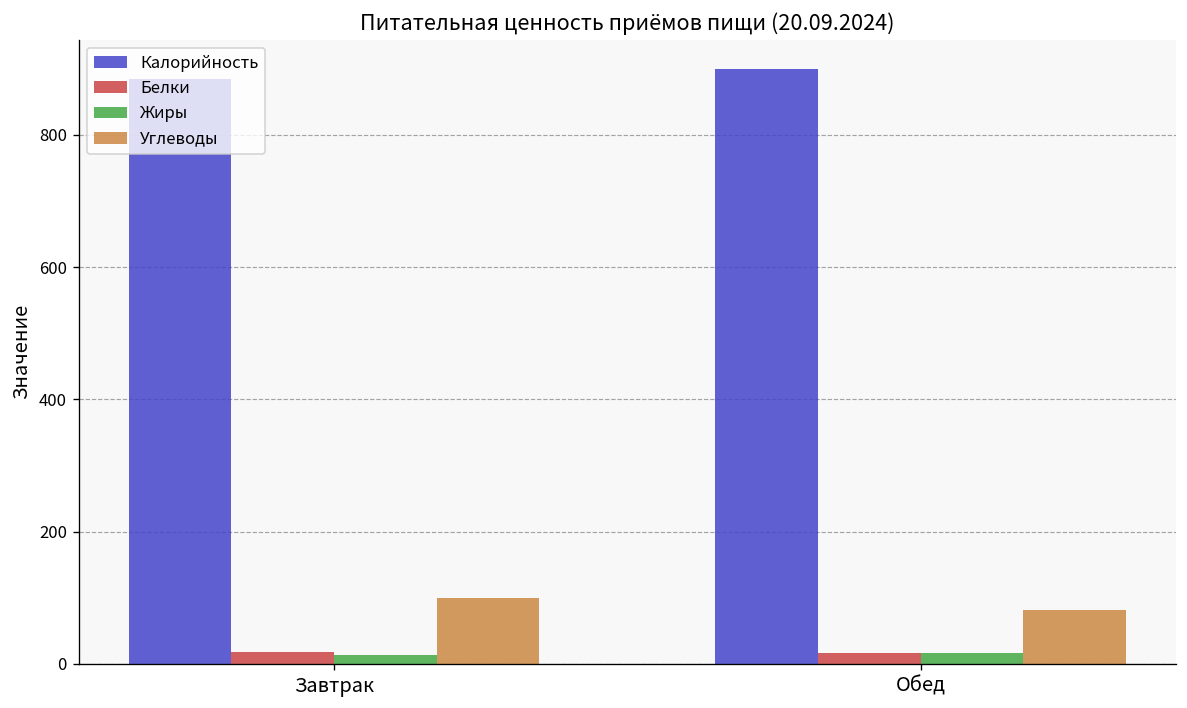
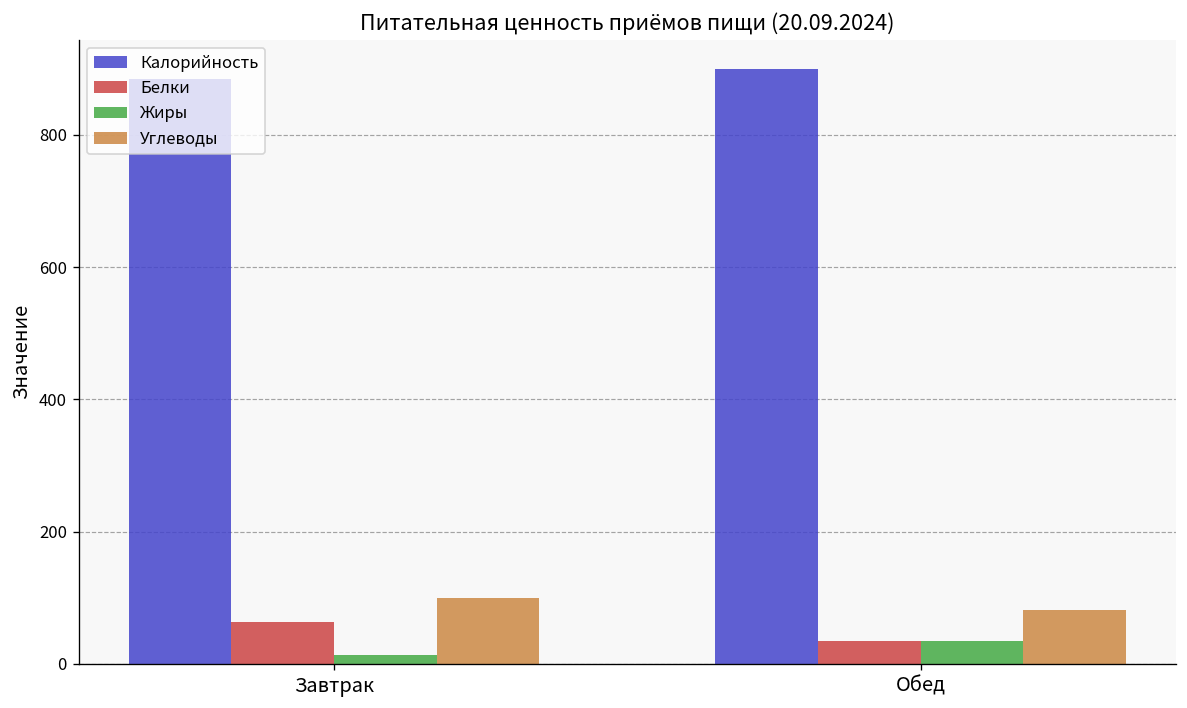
Белки, Завтрак: 20 -> 60
Белки, Обед: 20 -> 30
Жиры, Обед: 20 -> 40
